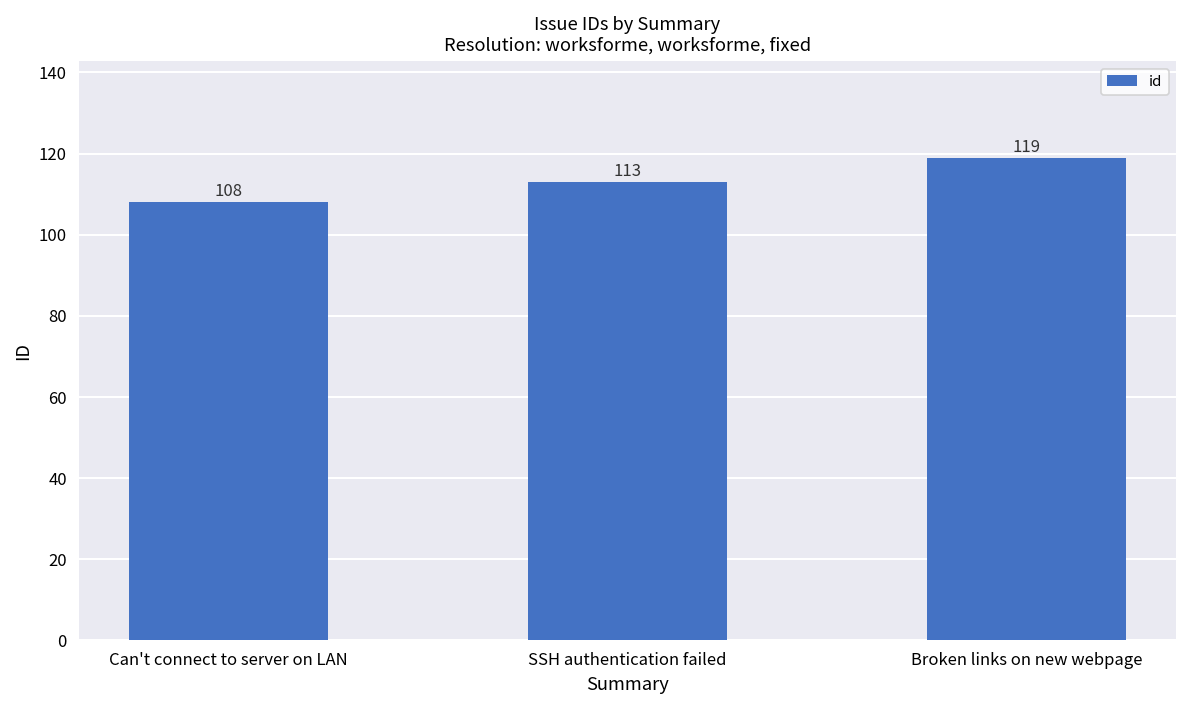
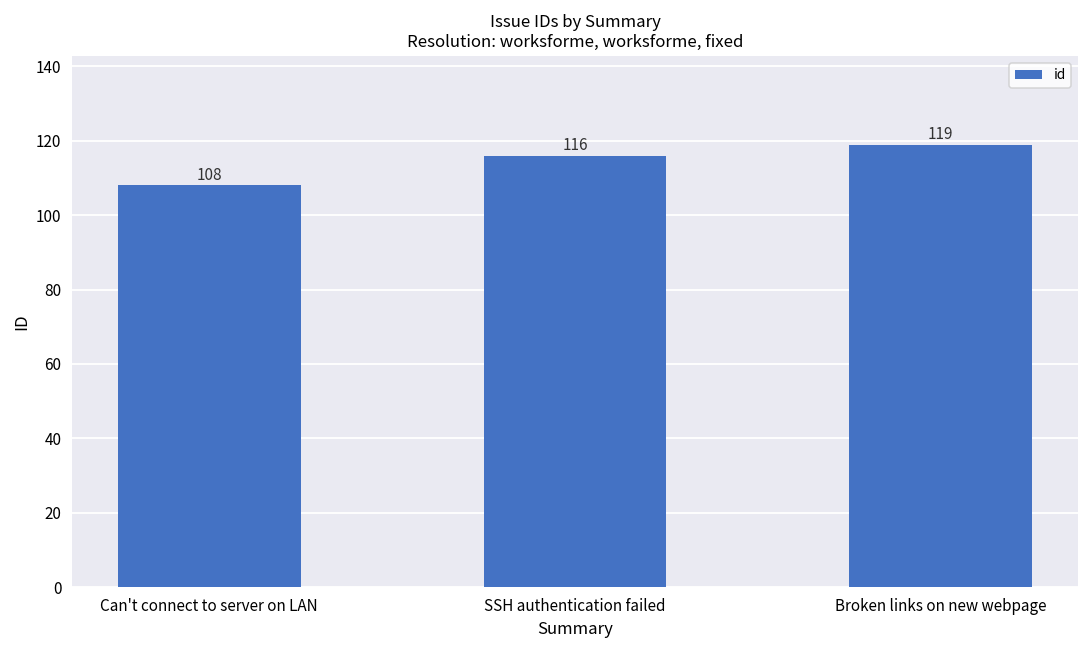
SSH authentication failed: 113 -> 116
